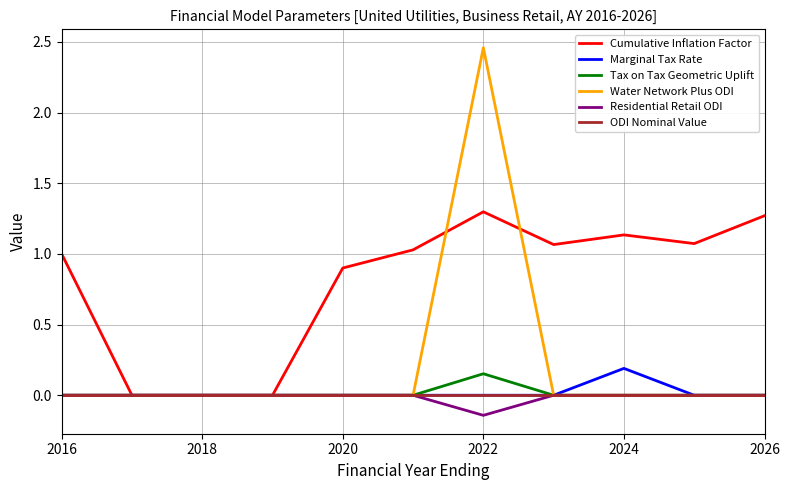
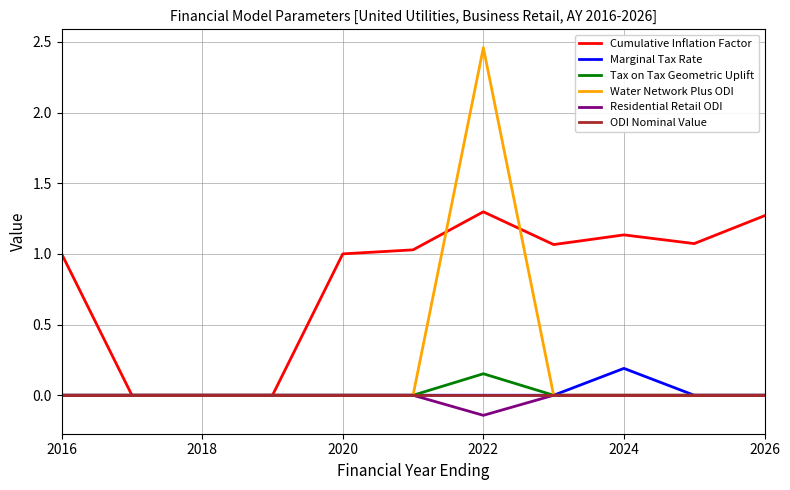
Cumulative Inflation Factor, 2020: 0.9 -> 1.0
